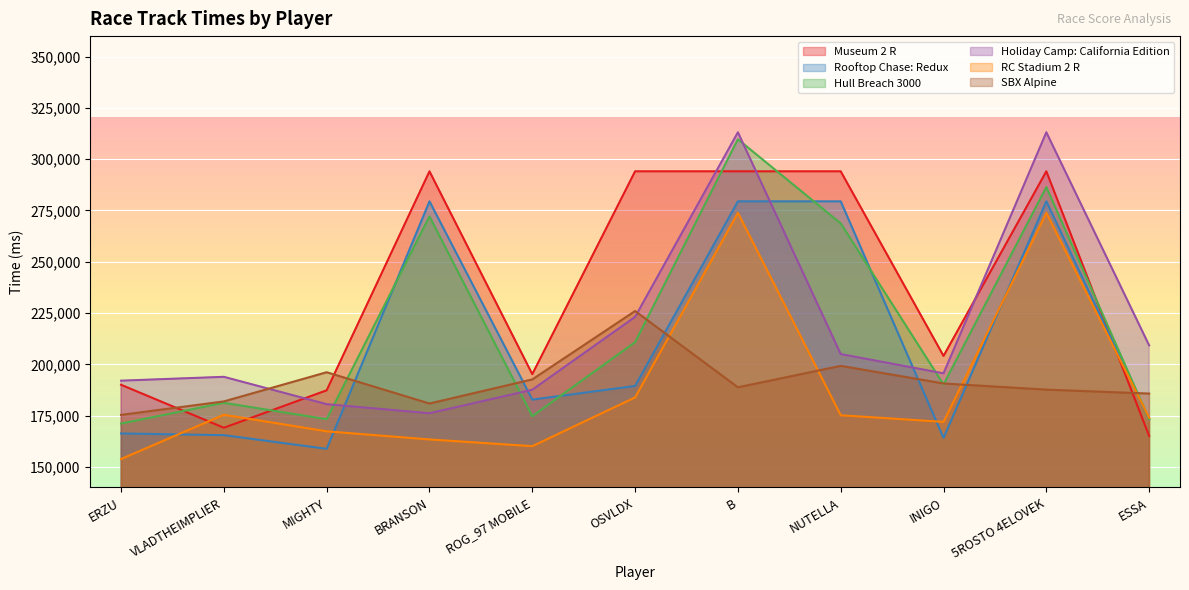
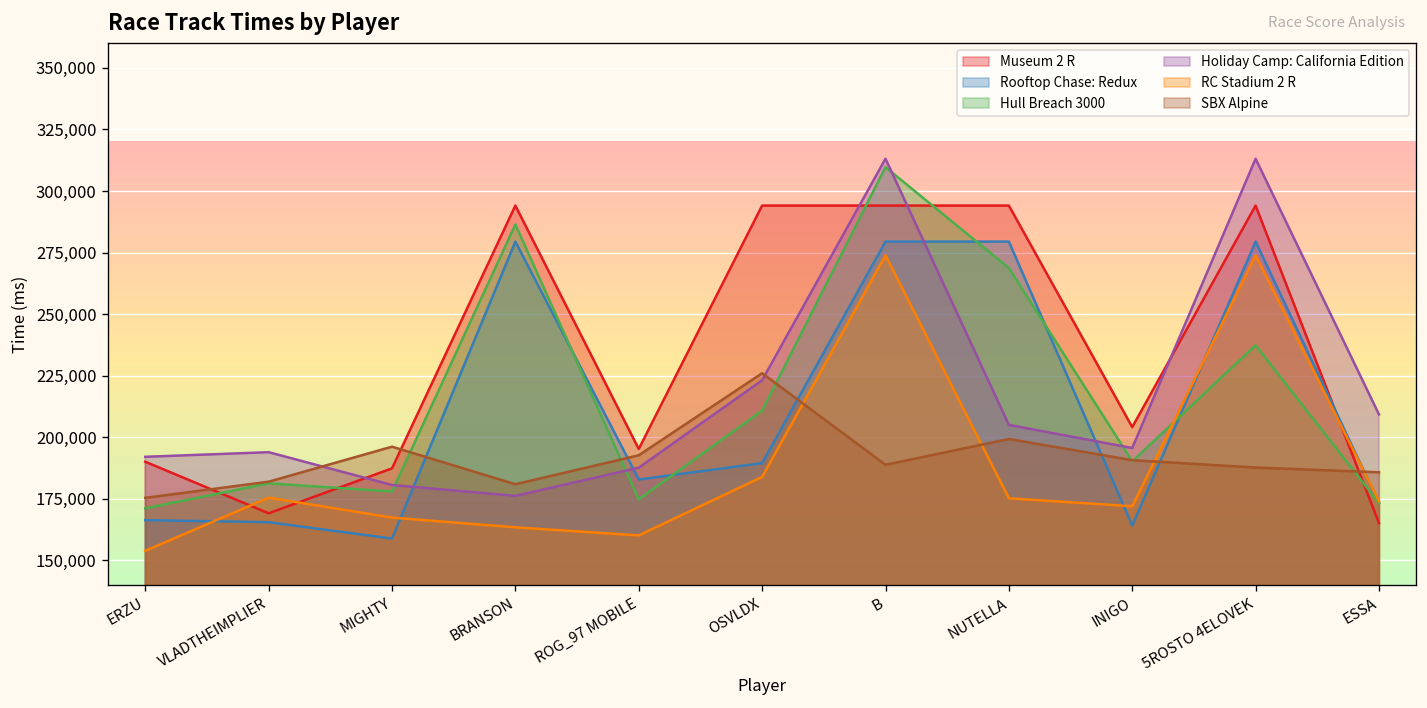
Hull Breach 3000, MIGHTY: 173,000 -> 178,000
Hull Breach 3000, BRANSON: 272,000 -> 286,000
Hull Breach 3000, 5ROSTO 4ELOVEK: 286,000 -> 237,000
